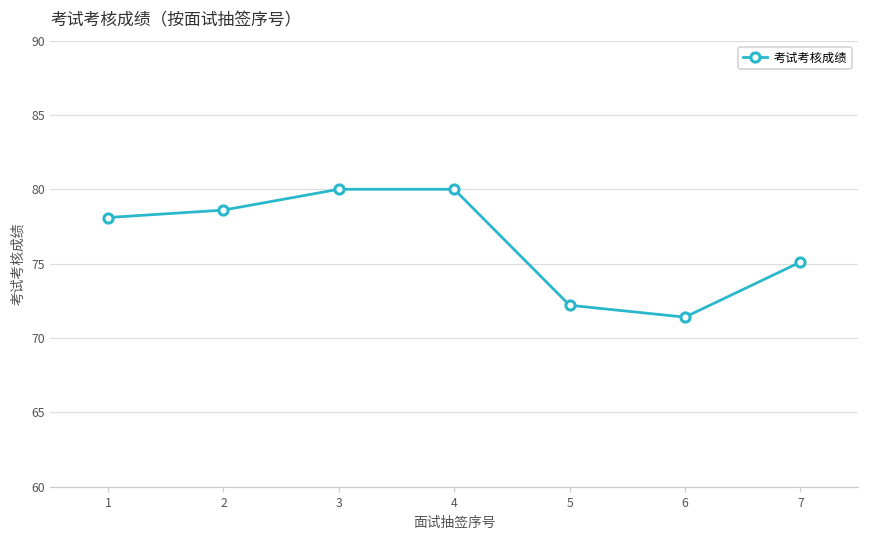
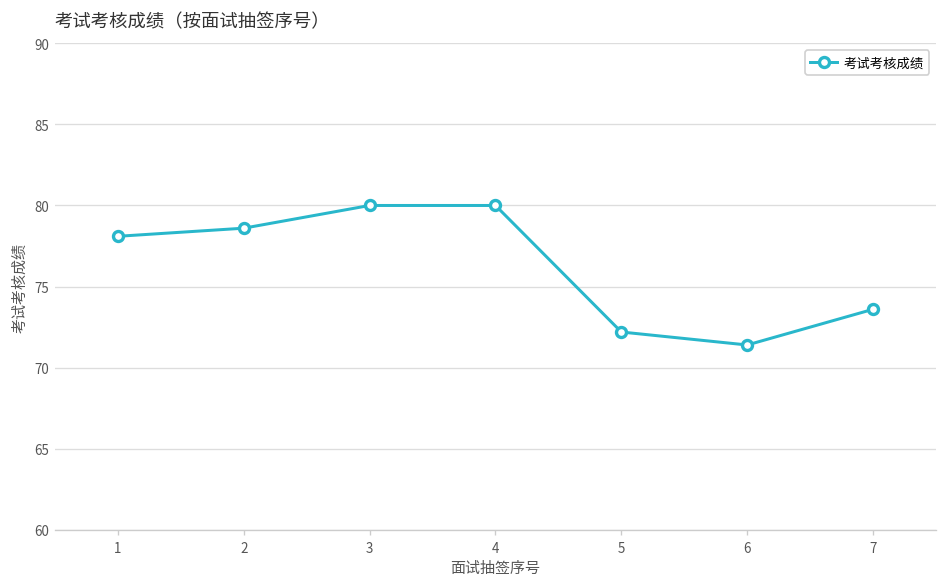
7: 75.1 -> 73.6
